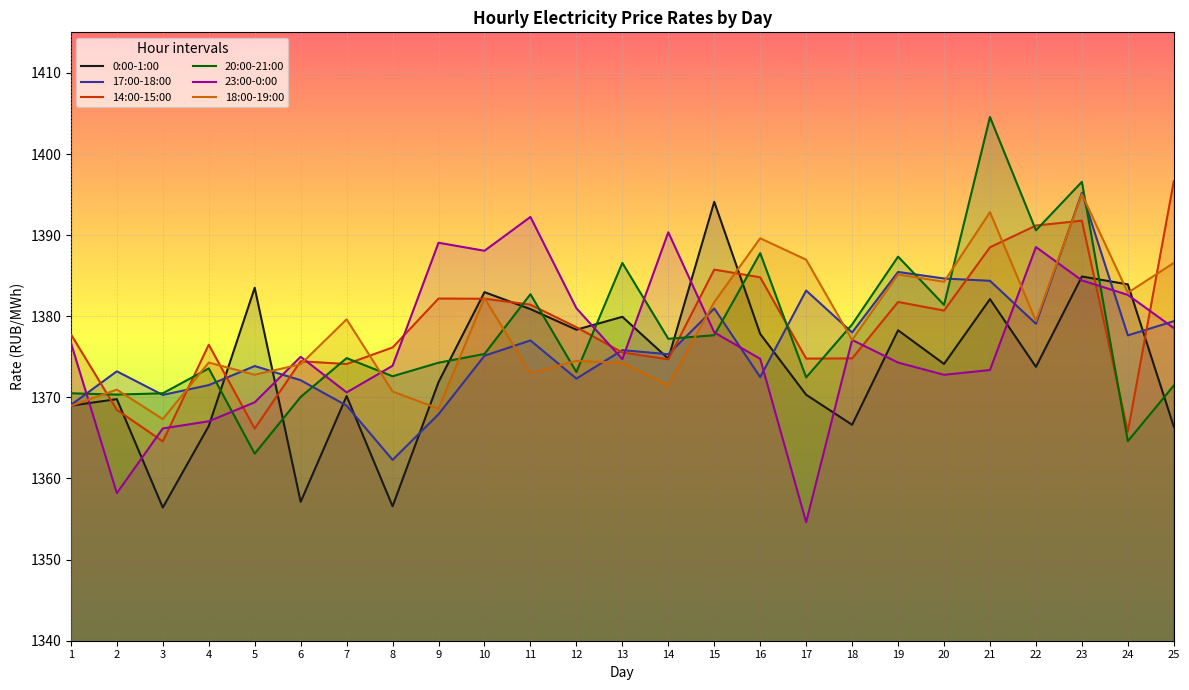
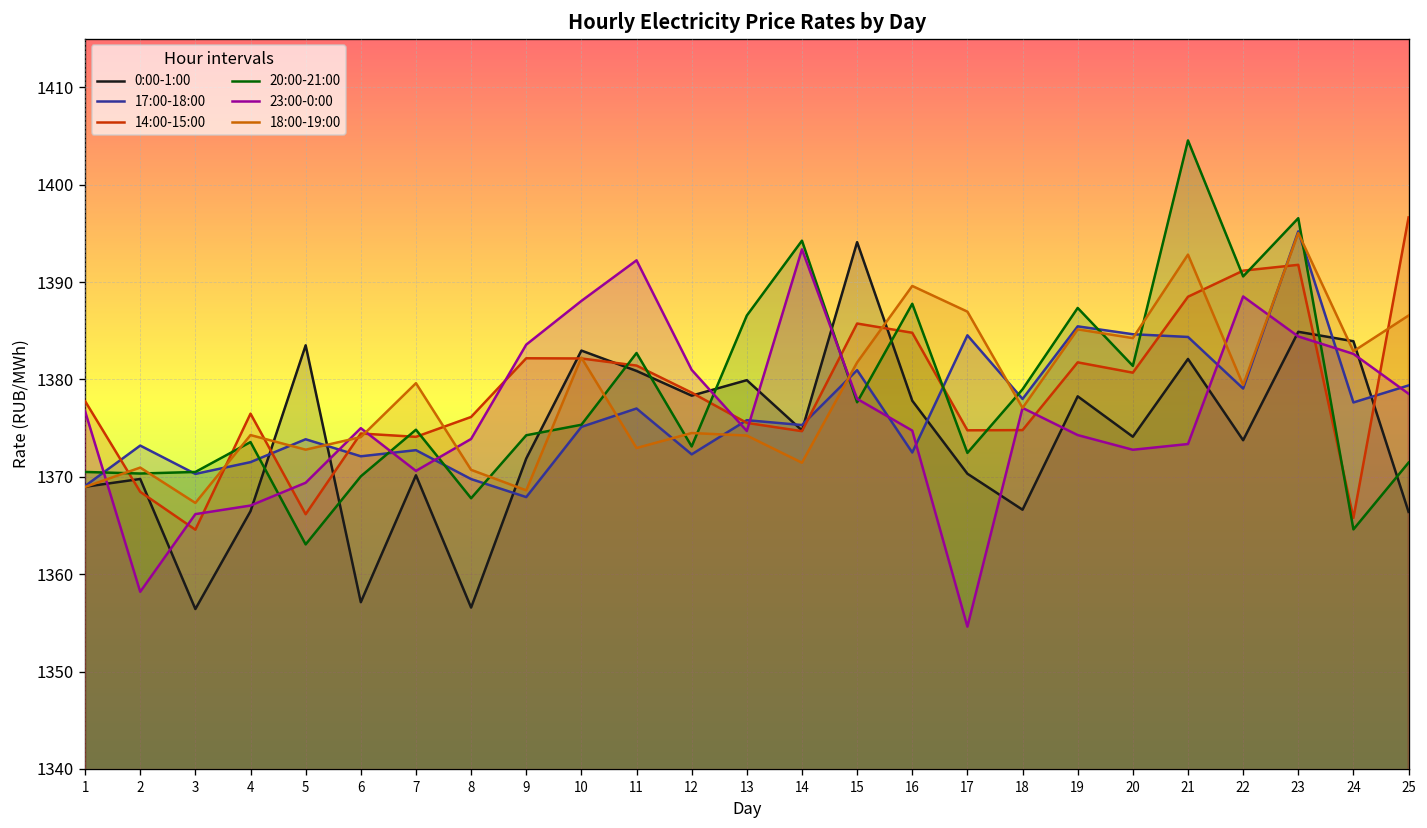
17:00-18:00, 7: 1369 -> 1373
17:00-18:00, 8: 1362 -> 1370
20:00-21:00, 8: 1373 -> 1368
23:00-0:00, 9: 1389 -> 1384
20:00-21:00, 14: 1377 -> 1394
23:00-0:00, 14: 1390 -> 1393
17:00-18:00, 17: 1383 -> 1385
